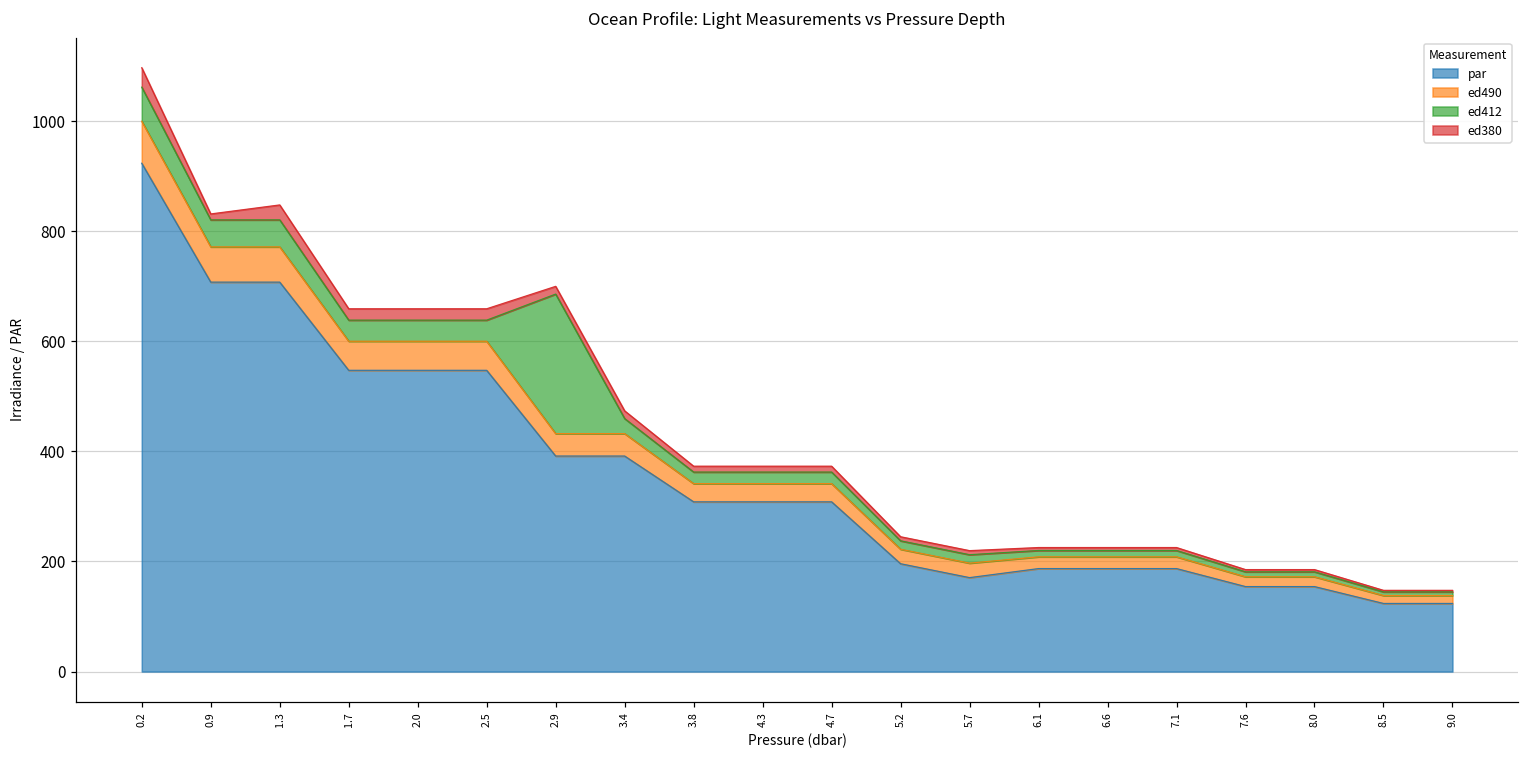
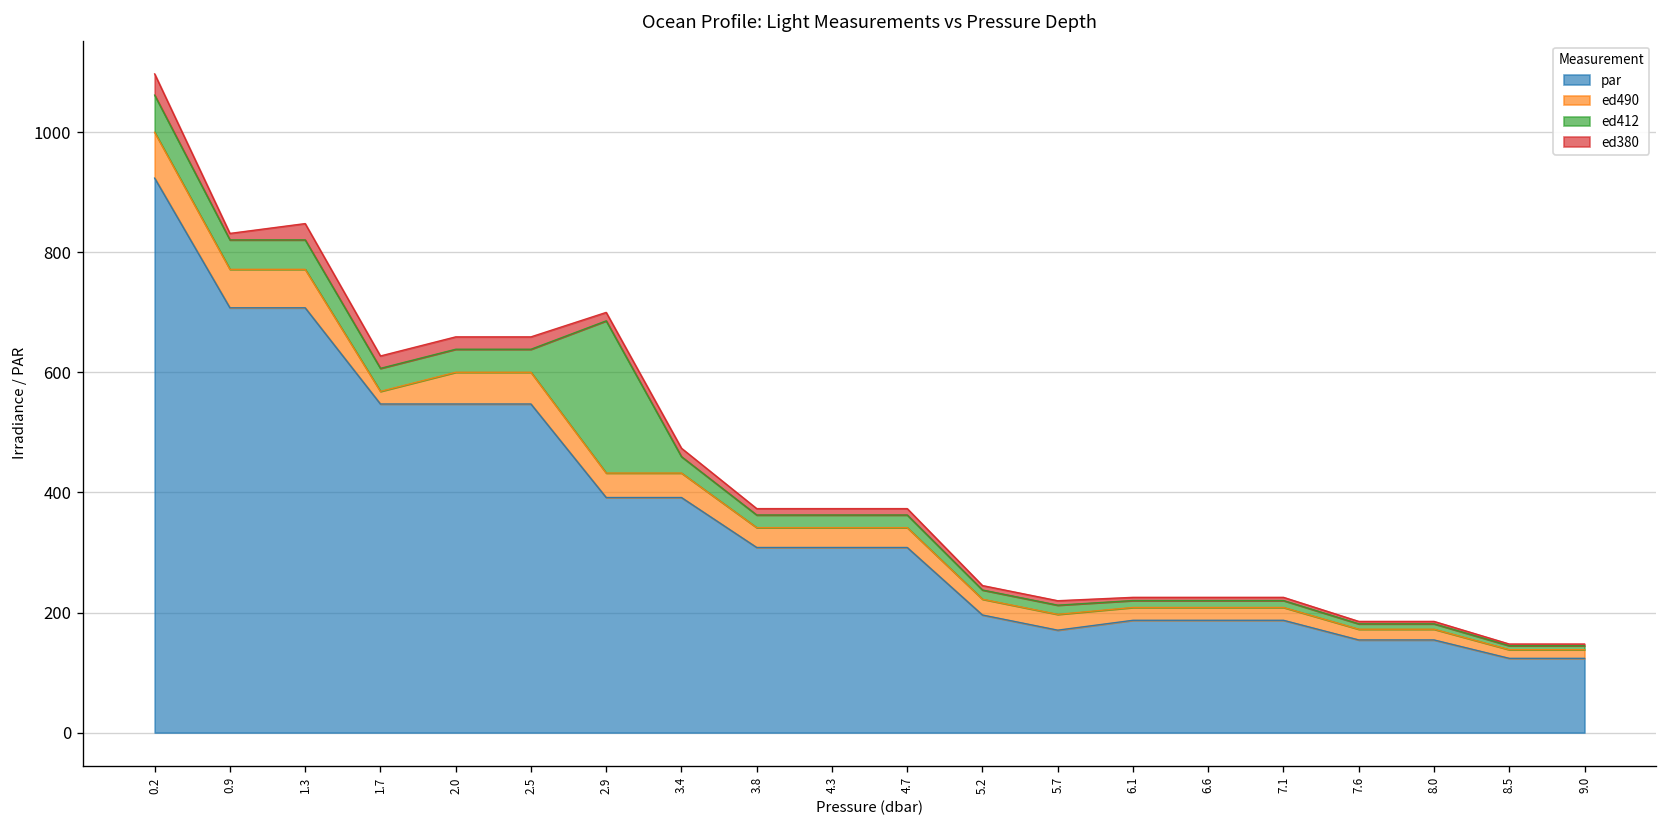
ed490, 1.7: 50 -> 20
